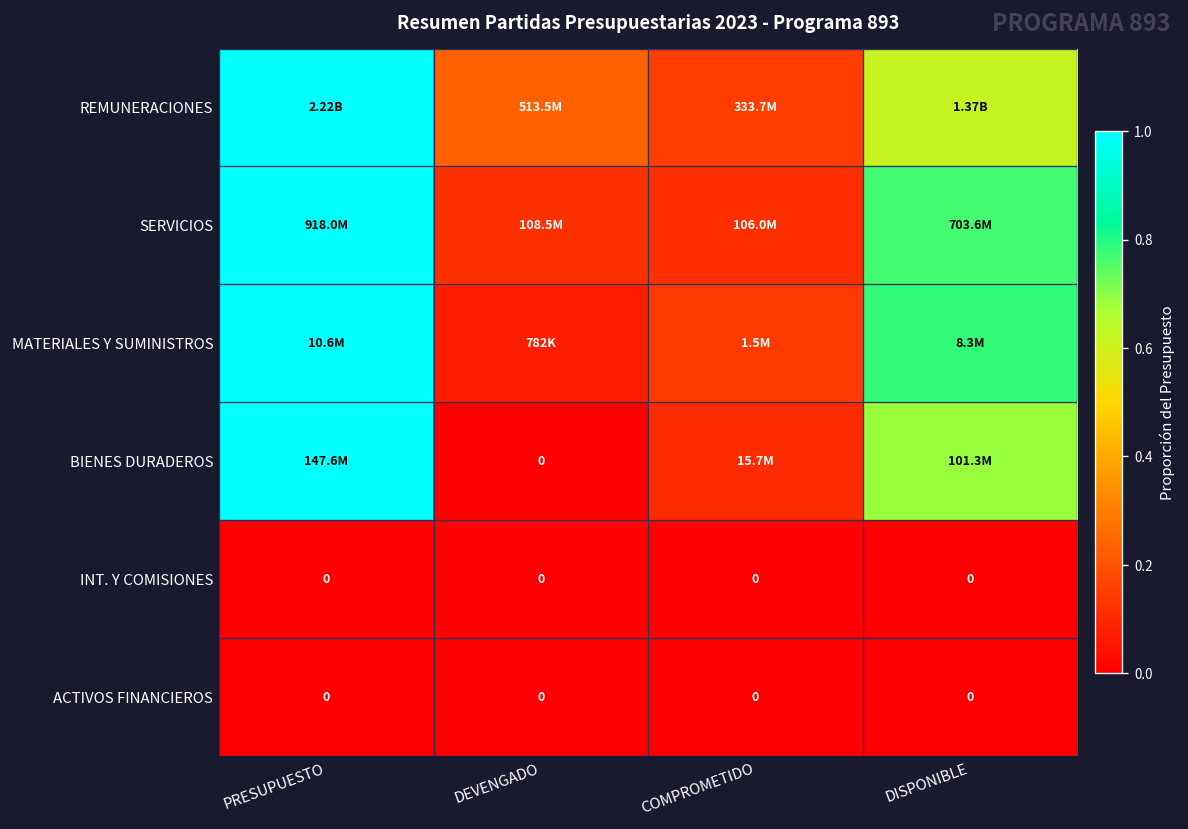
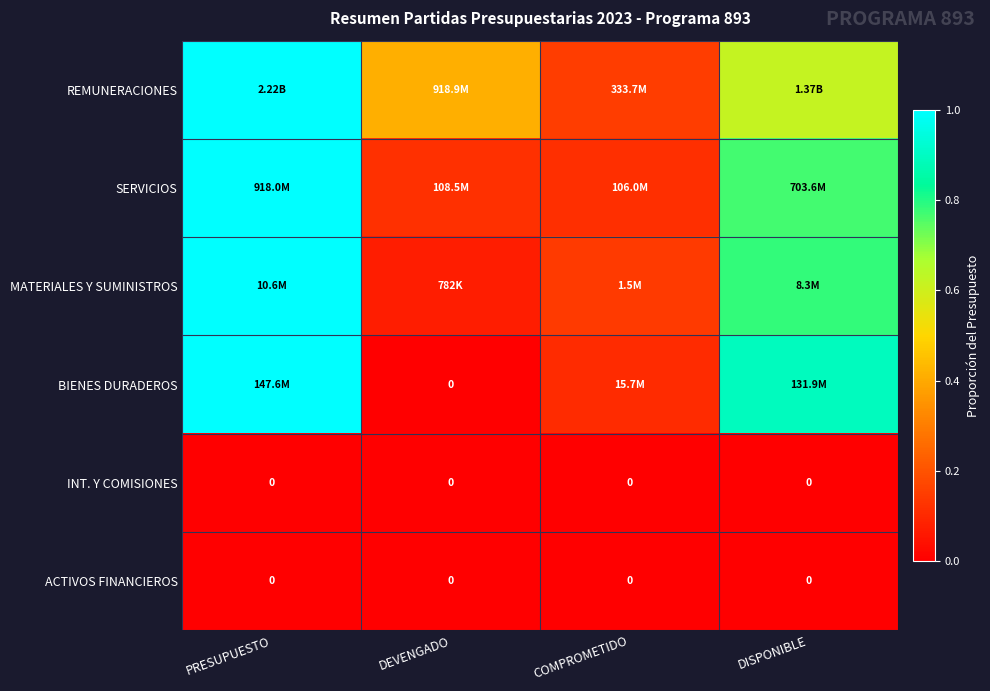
REMUNERACIONES, DEVENGADO: 513.5M -> 918.9M
BIENES DURADEROS, DISPONIBLE: 101.3M -> 131.9M
